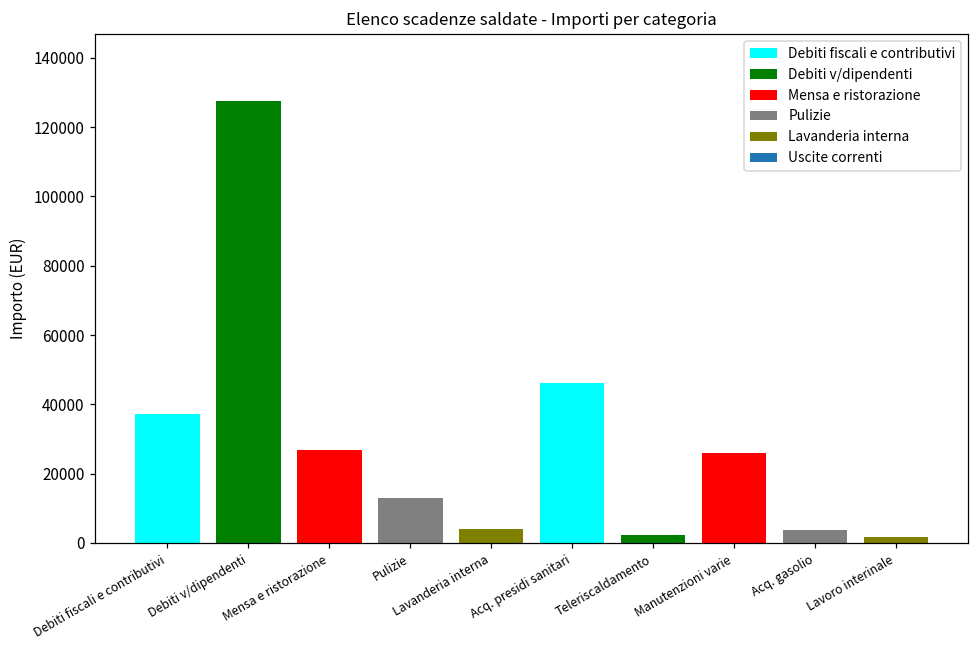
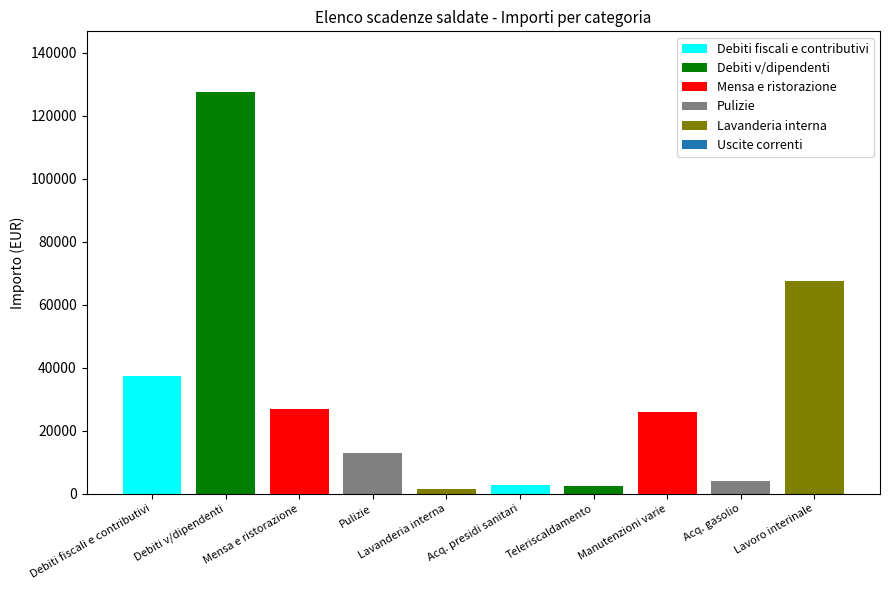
Lavanderia interna: 4000 -> 1000
Acq. presidi sanitari: 46000 -> 3000
Lavoro interinale: 2000 -> 68000
